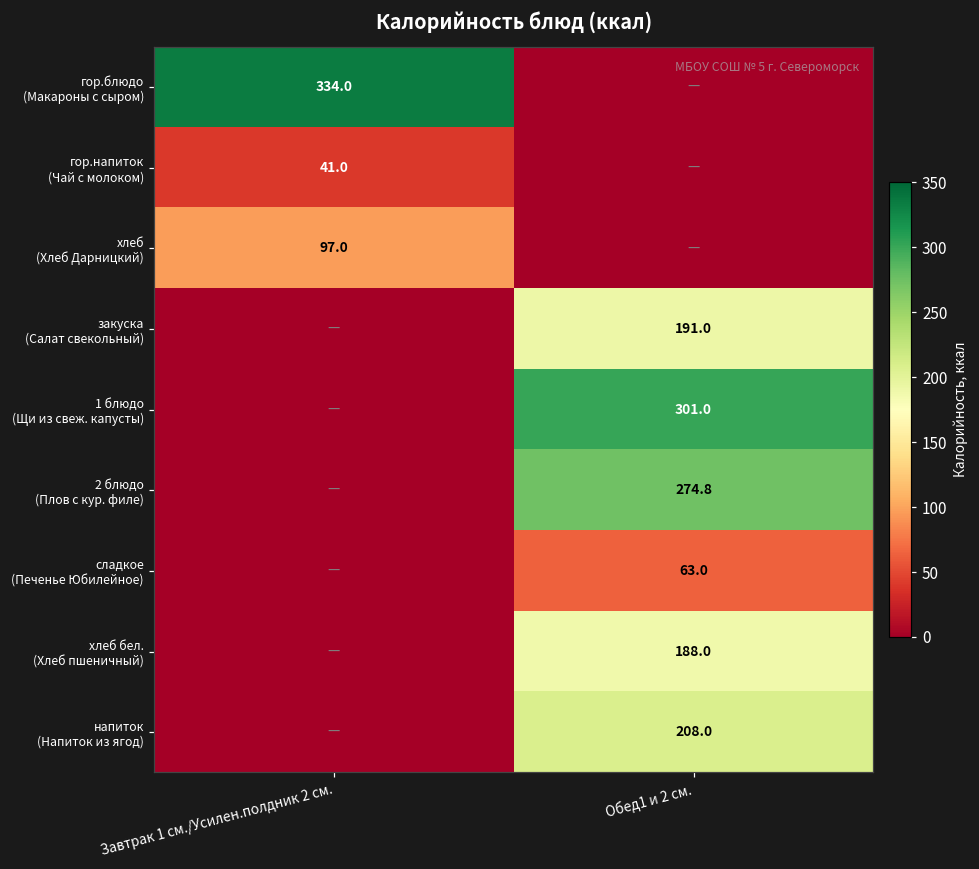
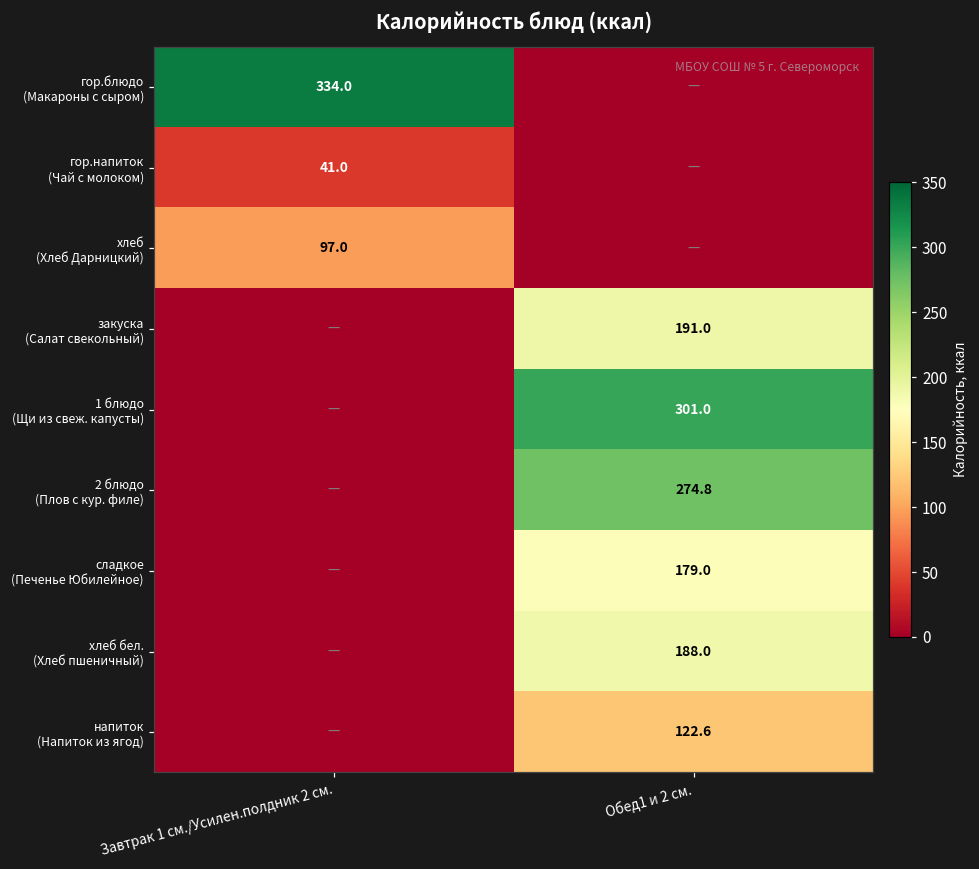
сладкое (Печенье Юбилейное), Обед1 и 2 см.: 63.0 -> 179.0
напиток (Напиток из ягод), Обед1 и 2 см.: 208.0 -> 122.6
